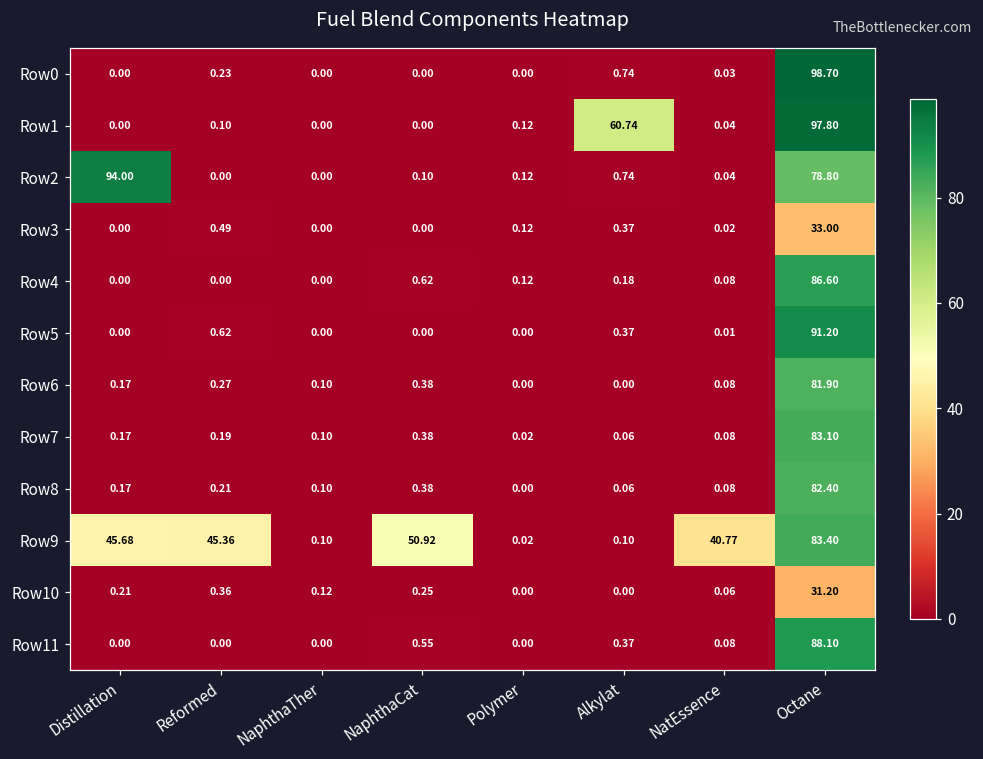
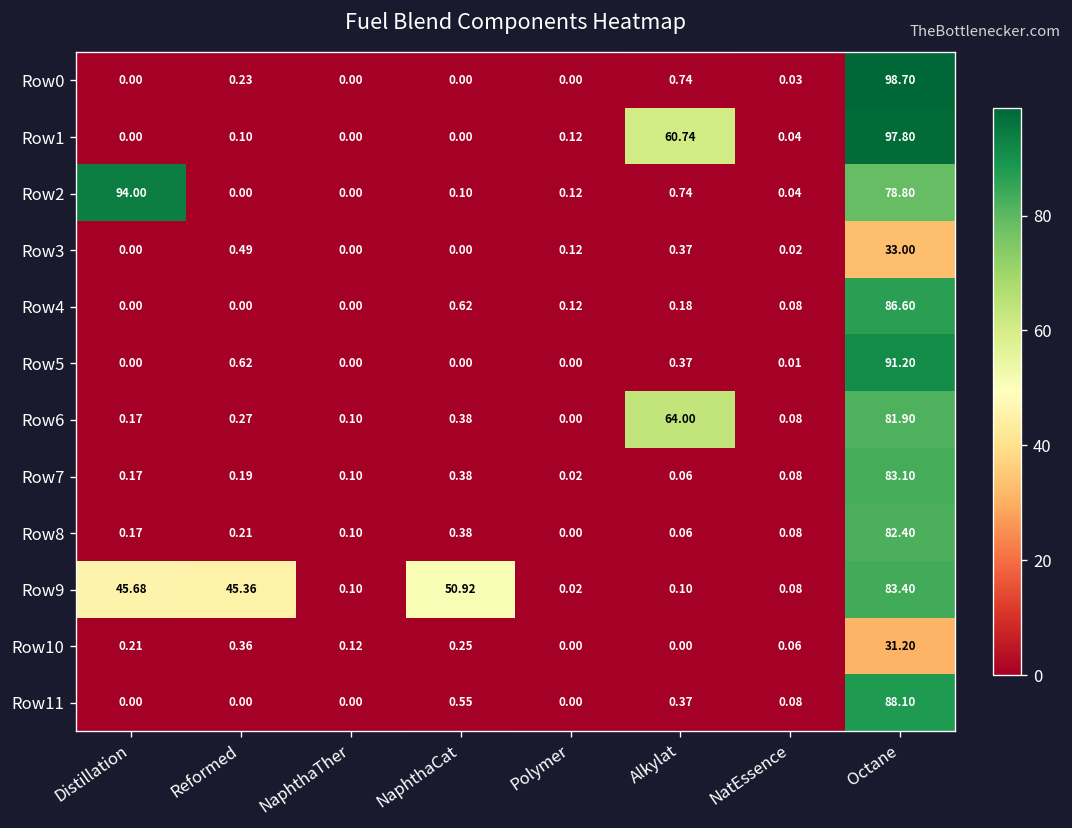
Row6, Alkylat: 0.00 -> 64.00
Row9, NatEssence: 40.77 -> 0.08
